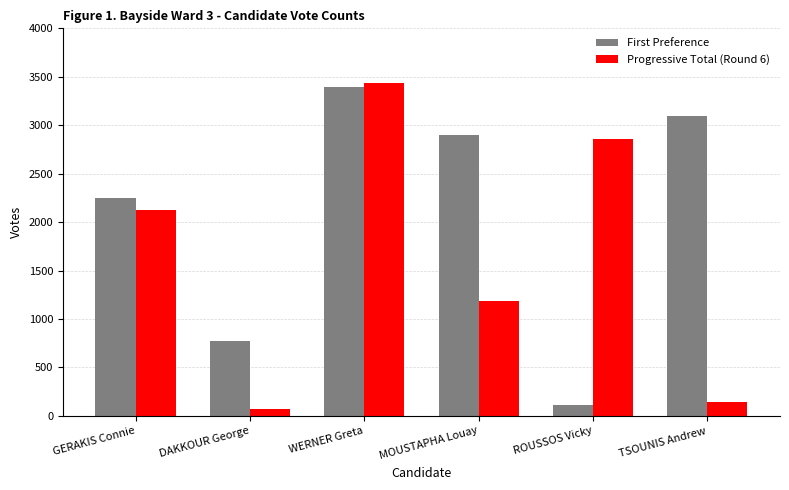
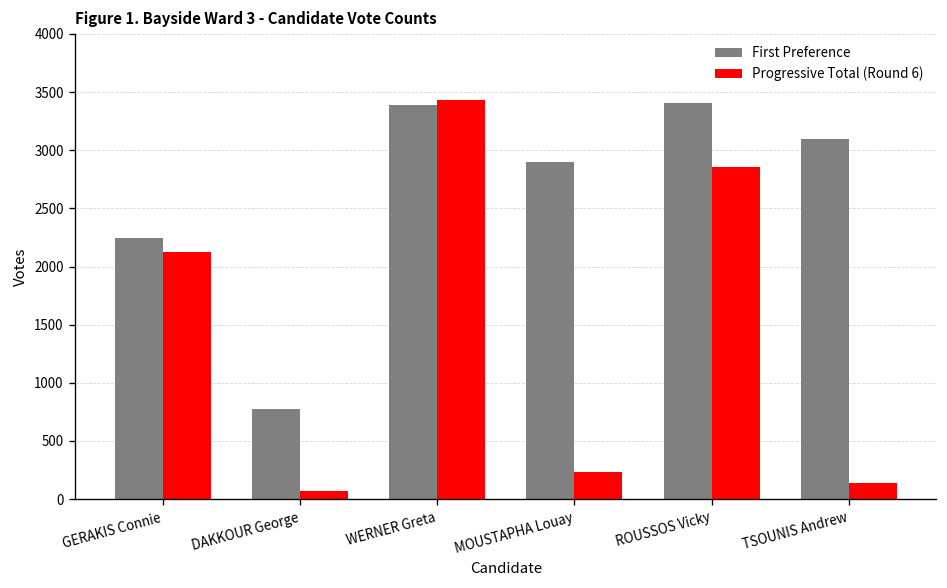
Progressive Total (Round 6), MOUSTAPHA Louay: 1200 -> 200
First Preference, ROUSSOS Vicky: 100 -> 3400
